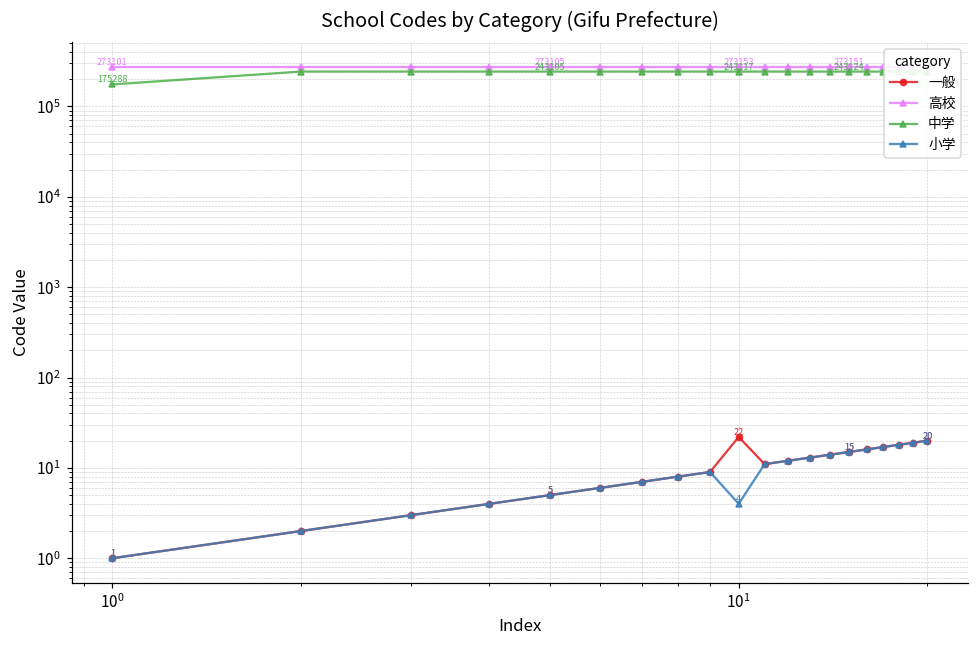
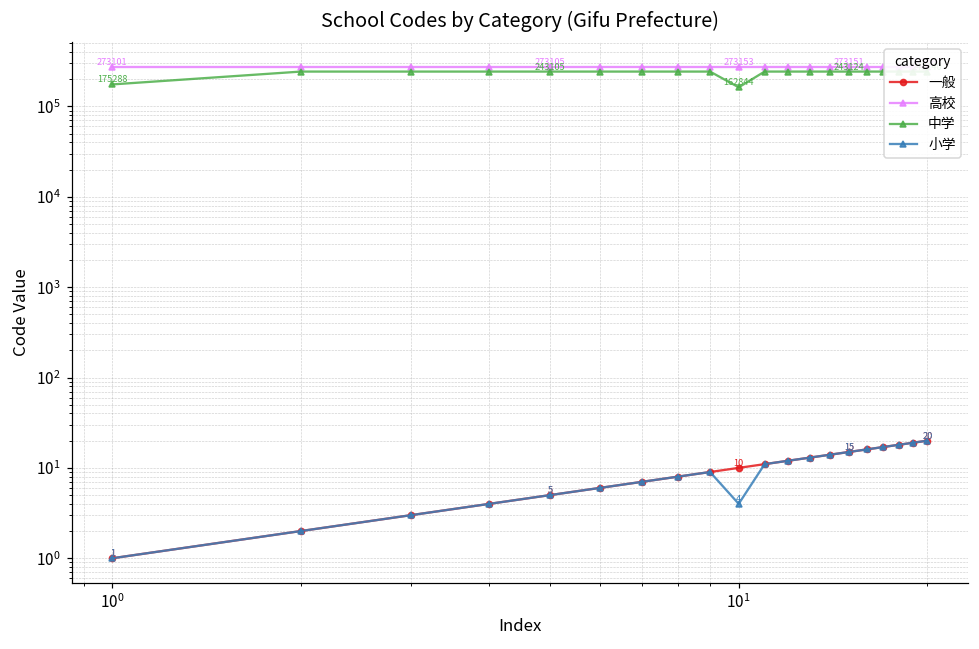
一般, 10^1: 22 -> 10
中学, 10^1: 243117 -> 162844
